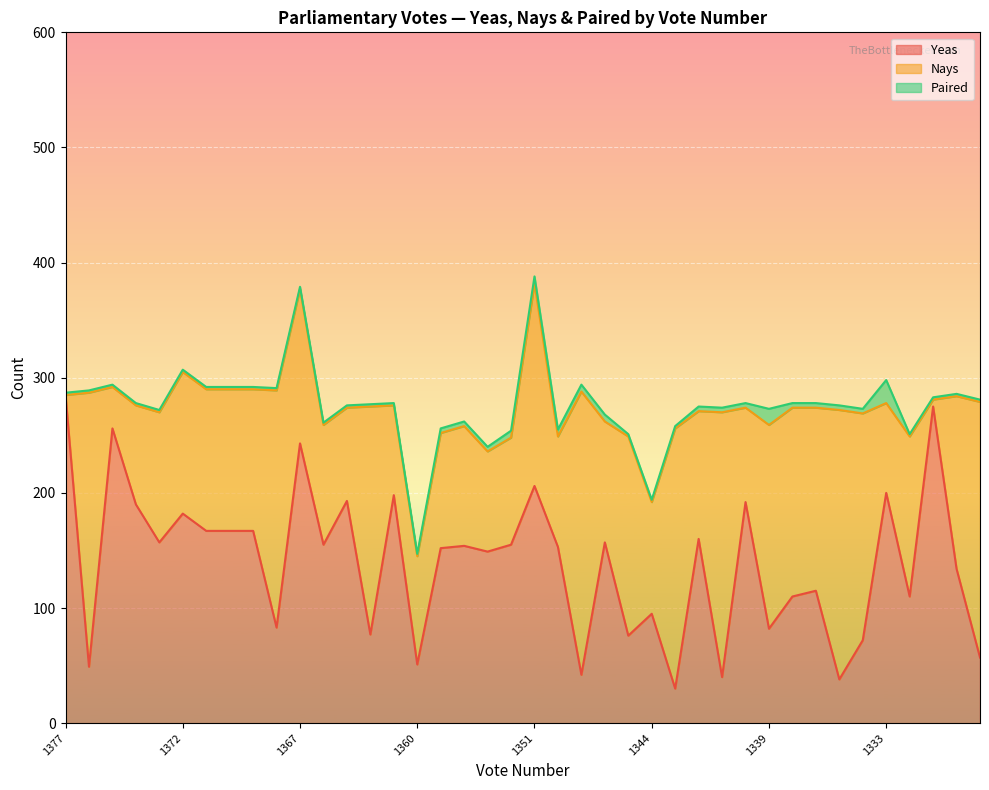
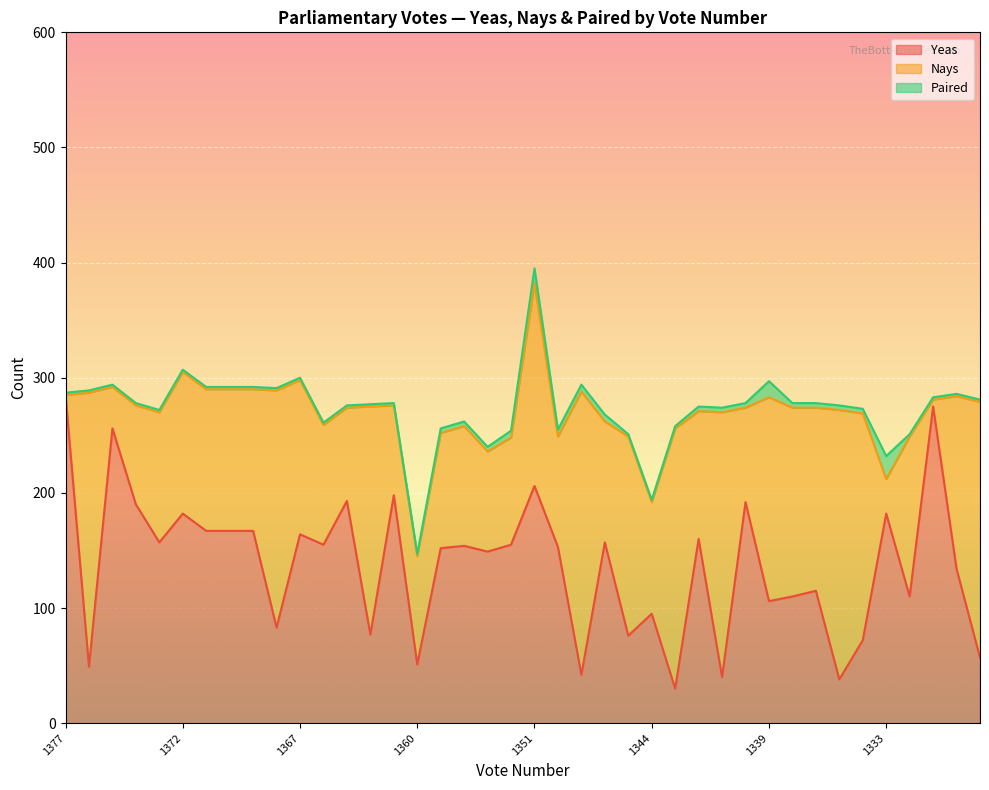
Yeas, 1367: 243 -> 164
Paired, 1351: 6 -> 13
Yeas, 1339: 82 -> 106
Yeas, 1333: 200 -> 182
Nays, 1333: 78 -> 30
